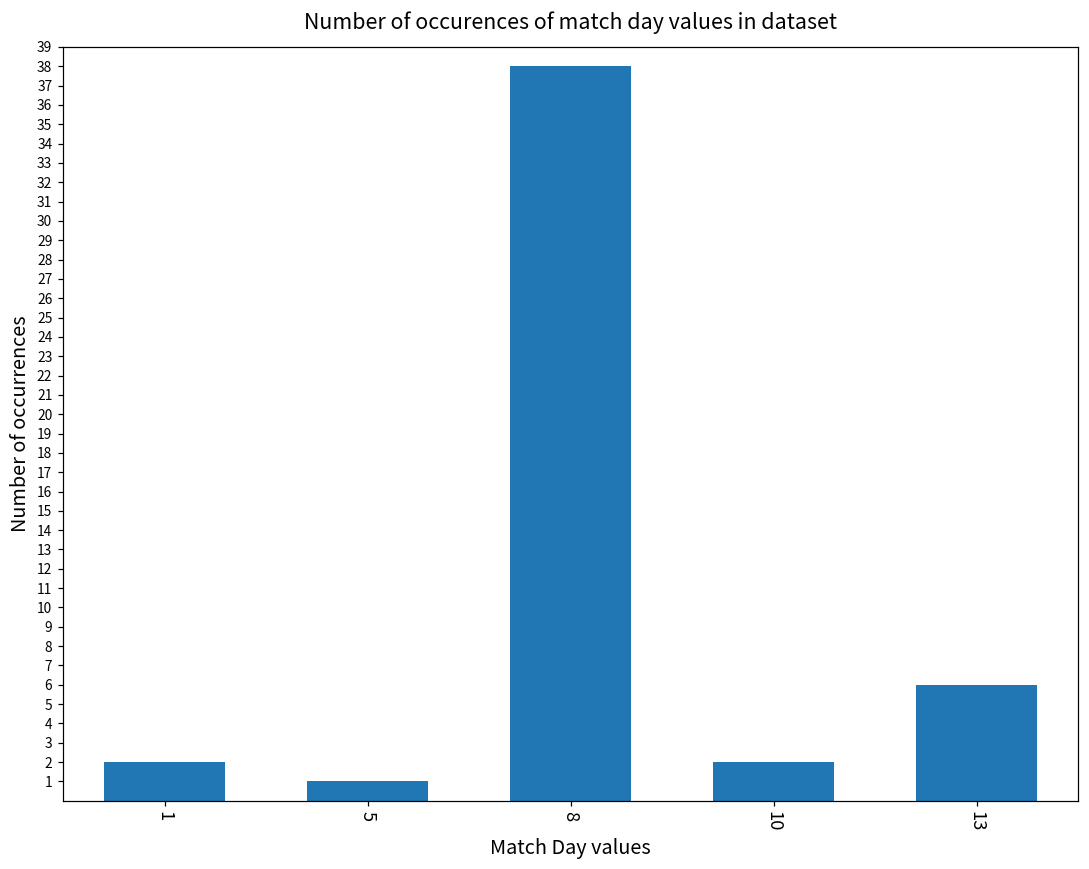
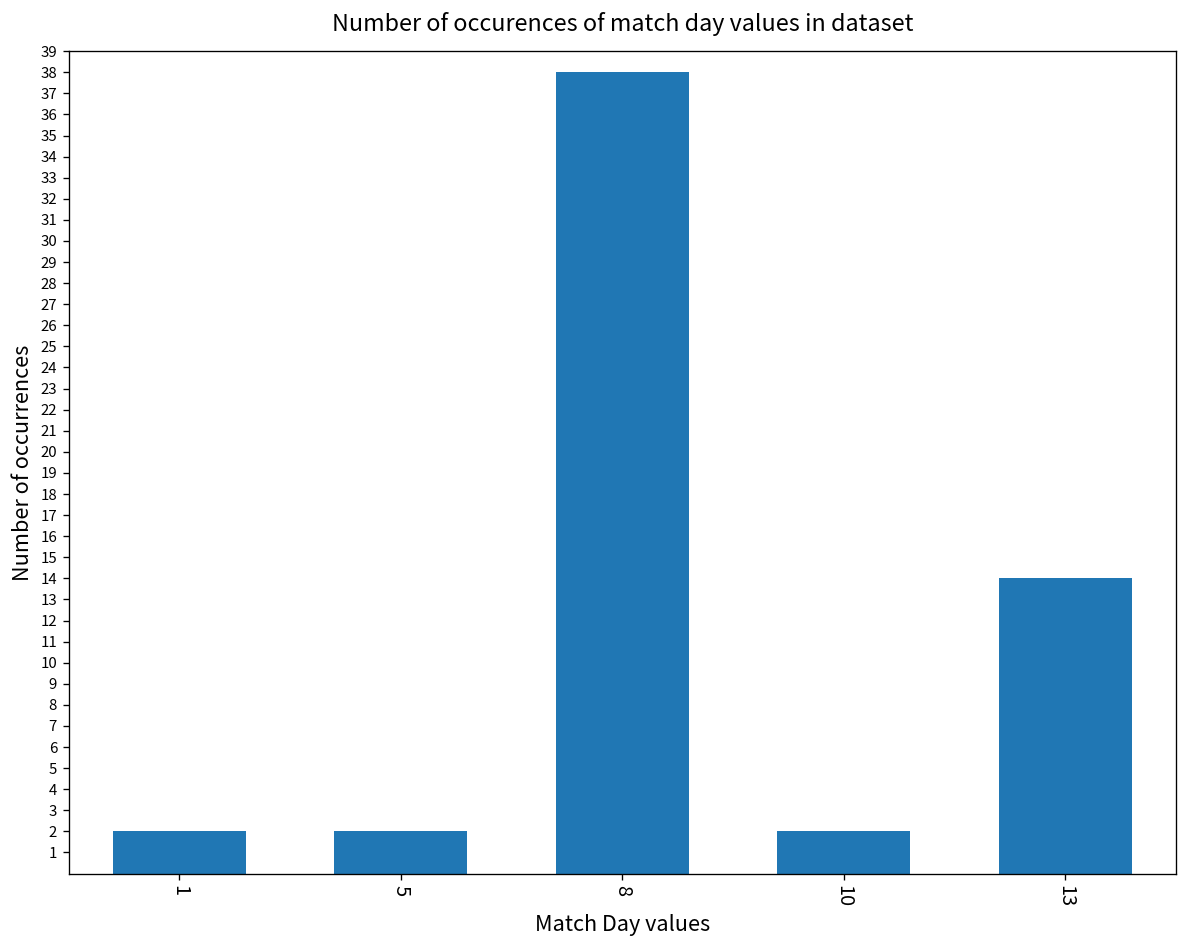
5: 1 -> 2
13: 6 -> 14
